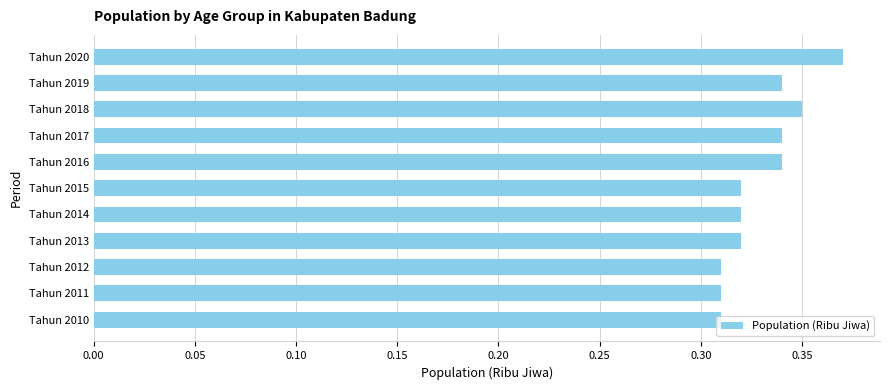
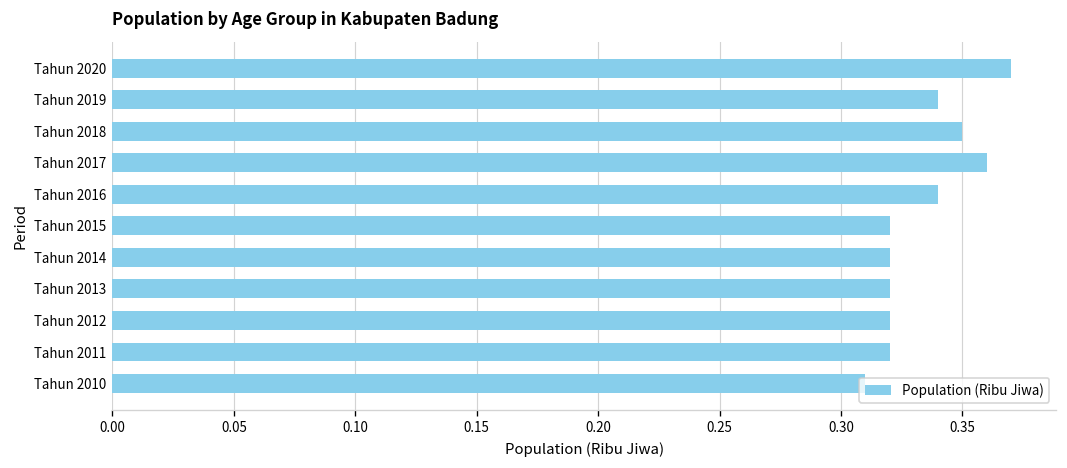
Tahun 2017: 0.34 -> 0.36
Tahun 2012: 0.31 -> 0.32
Tahun 2011: 0.31 -> 0.32
